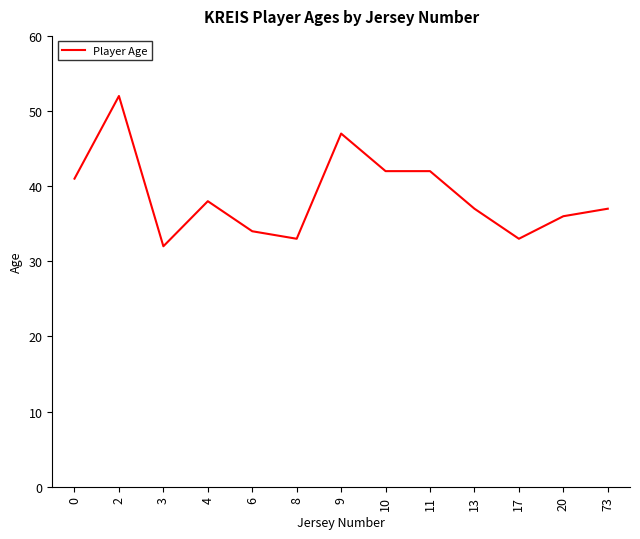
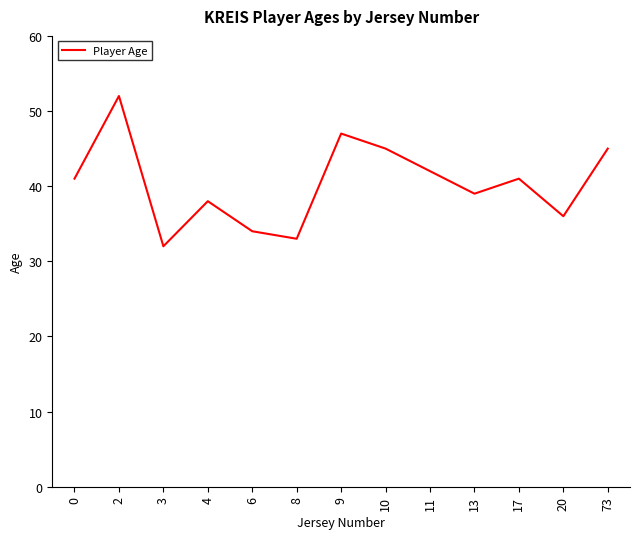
10: 42 -> 45
13: 37 -> 39
17: 33 -> 41
73: 37 -> 45
